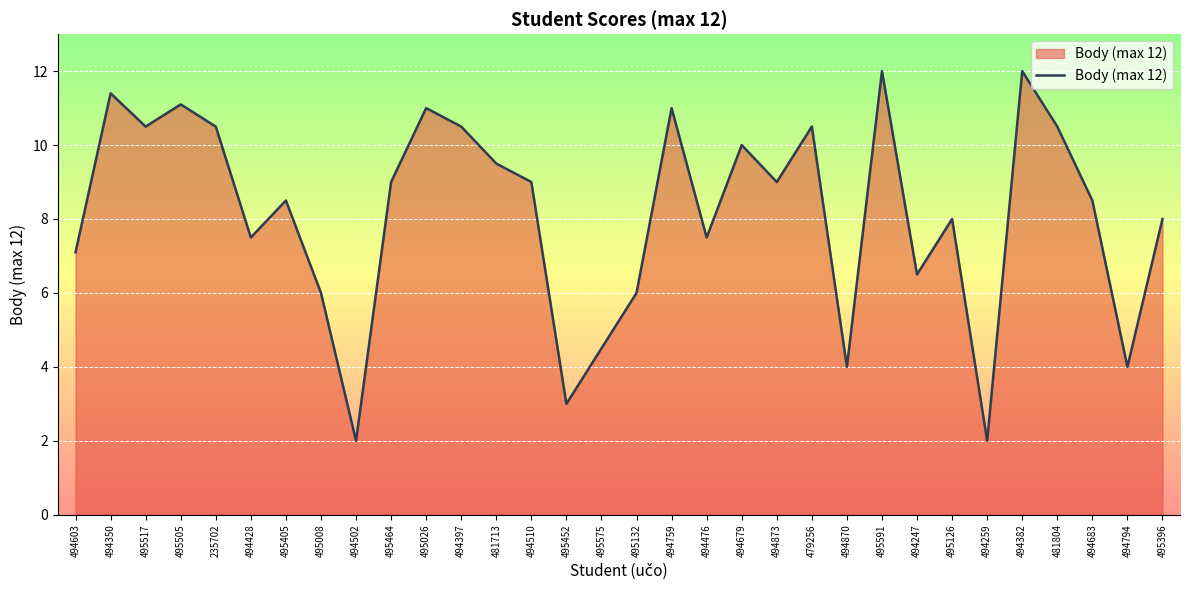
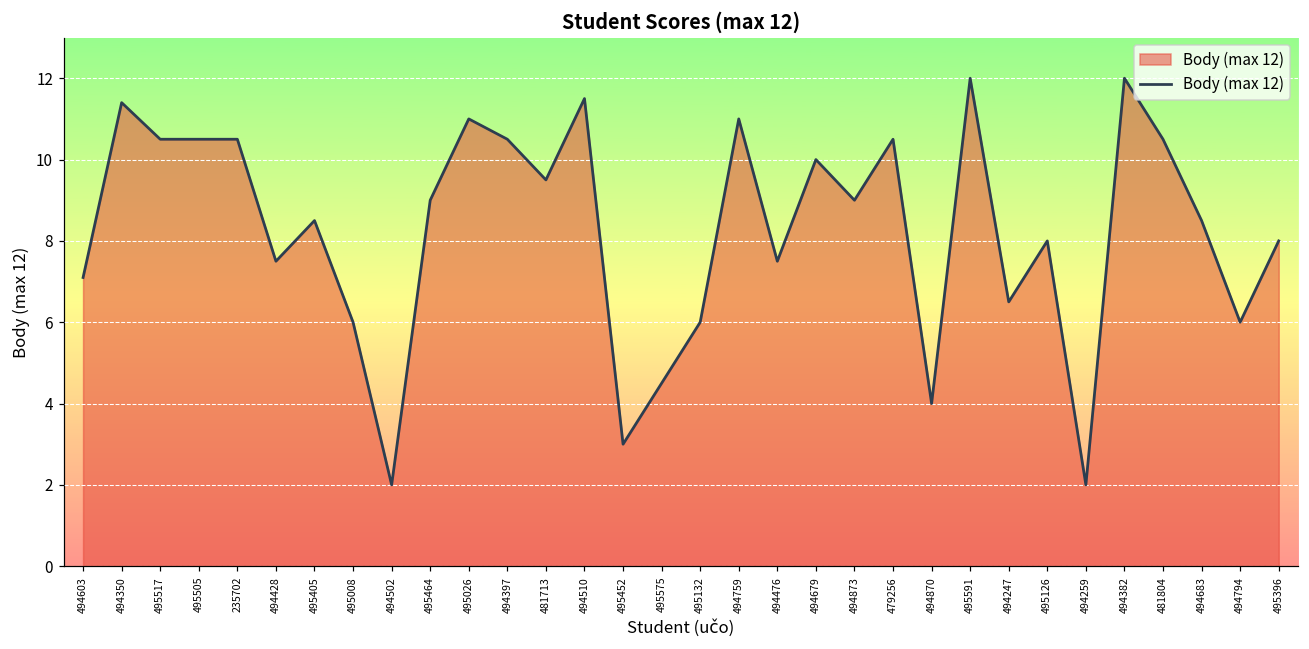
495505: 11.1 -> 10.5
494510: 9.0 -> 11.5
494794: 4 -> 6
